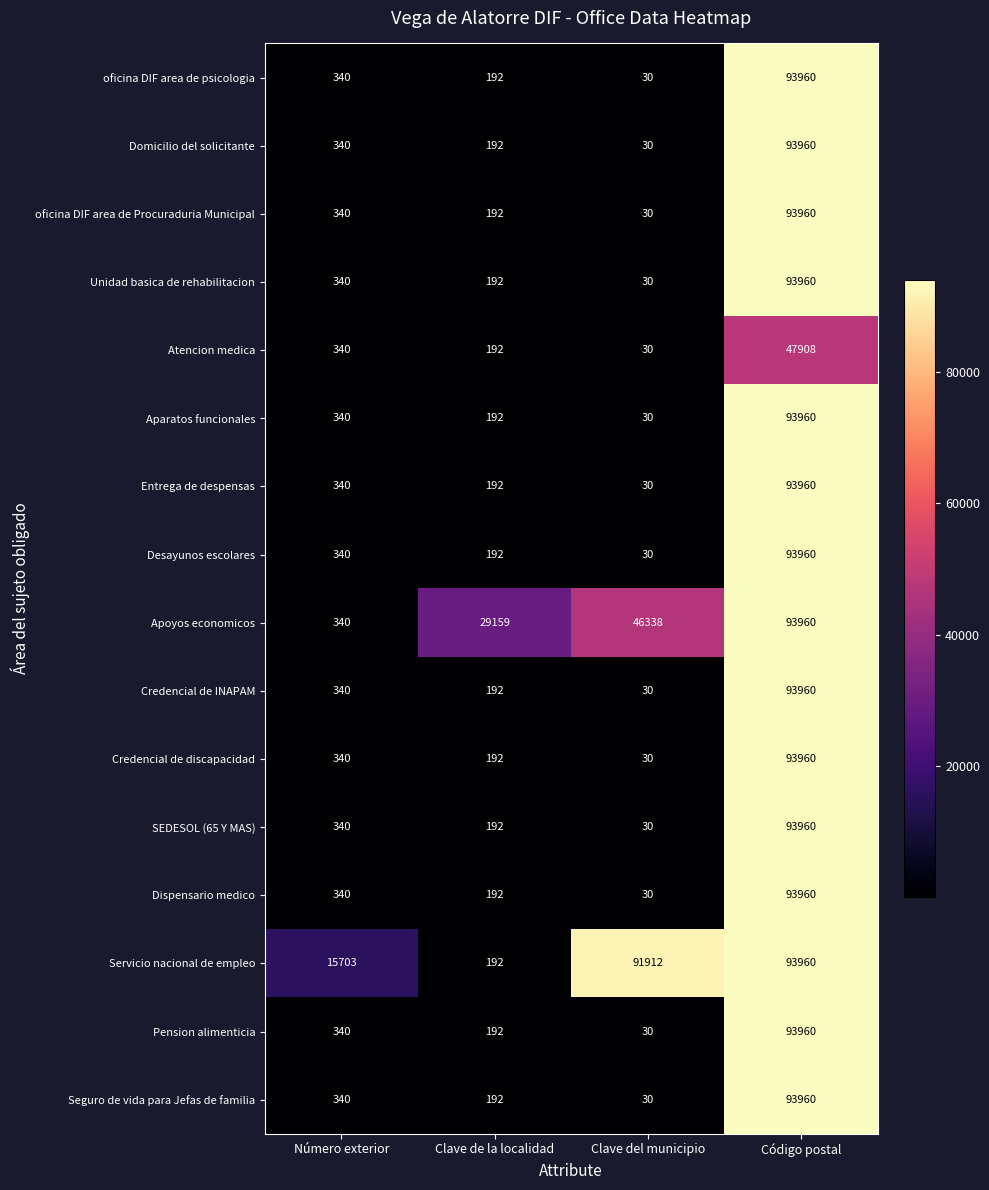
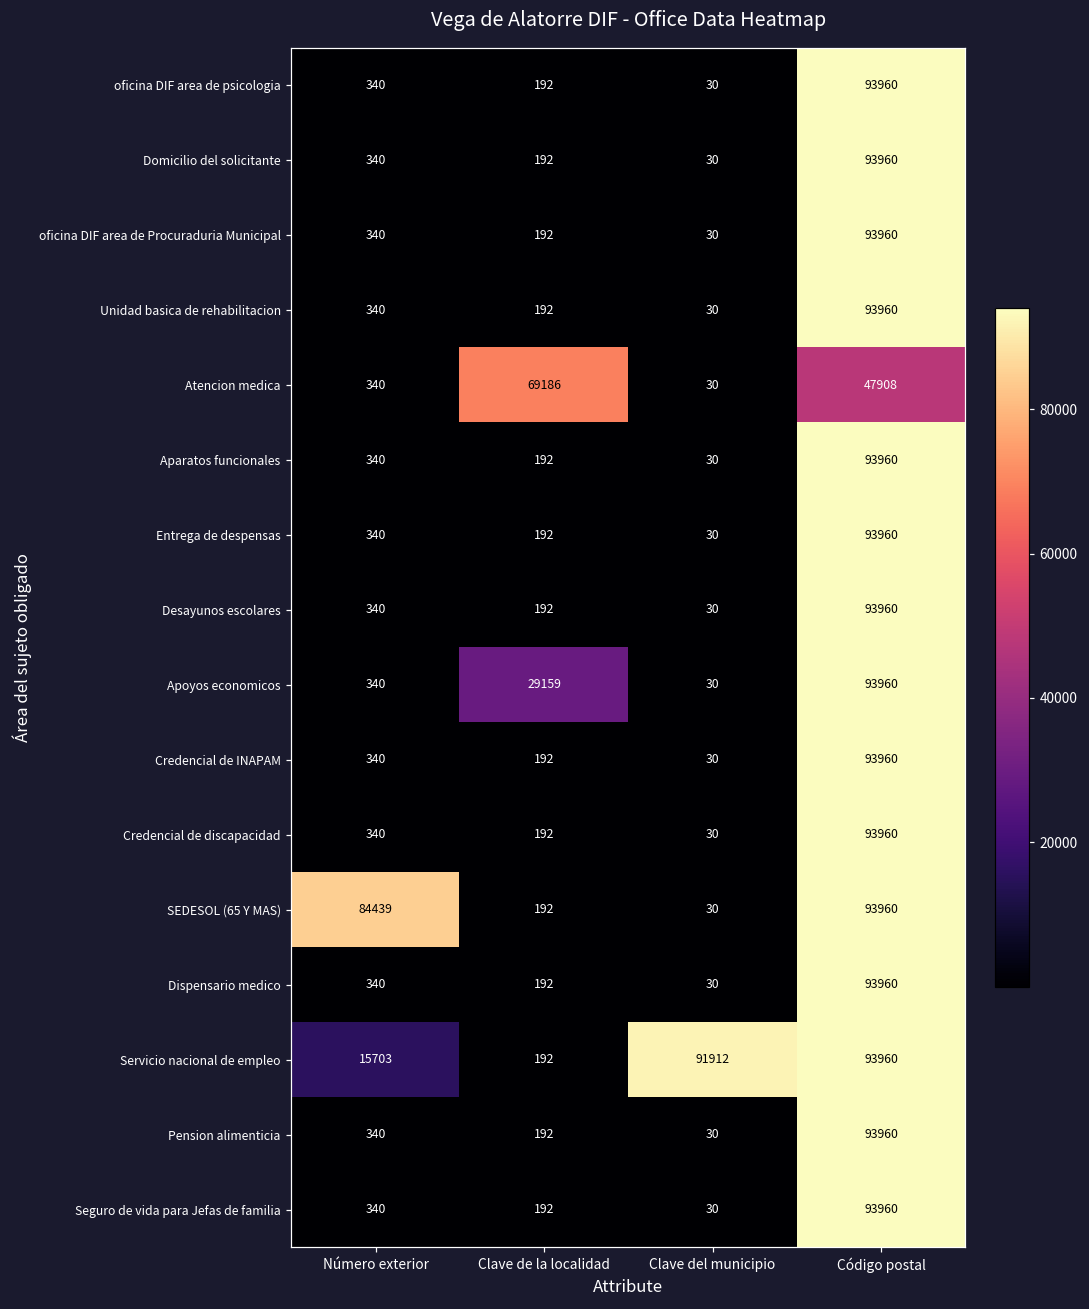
Atencion medica, Clave de la localidad: 192 -> 69186
Apoyos economicos, Clave del municipio: 46338 -> 30
SEDESOL (65 Y MAS), Número exterior: 340 -> 84439
